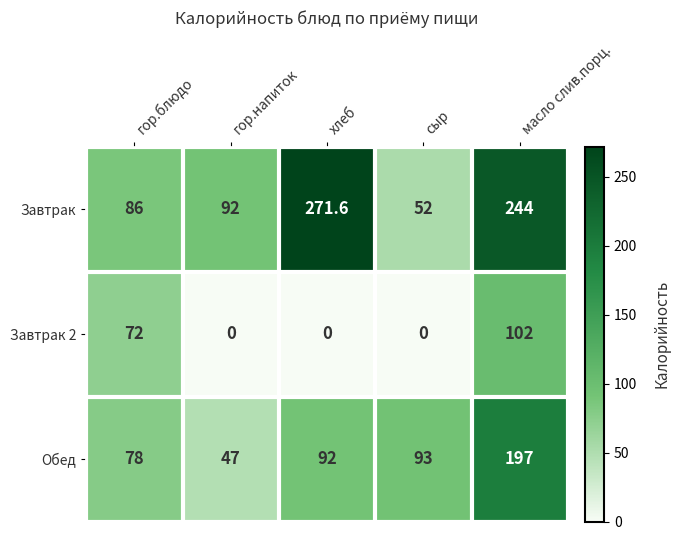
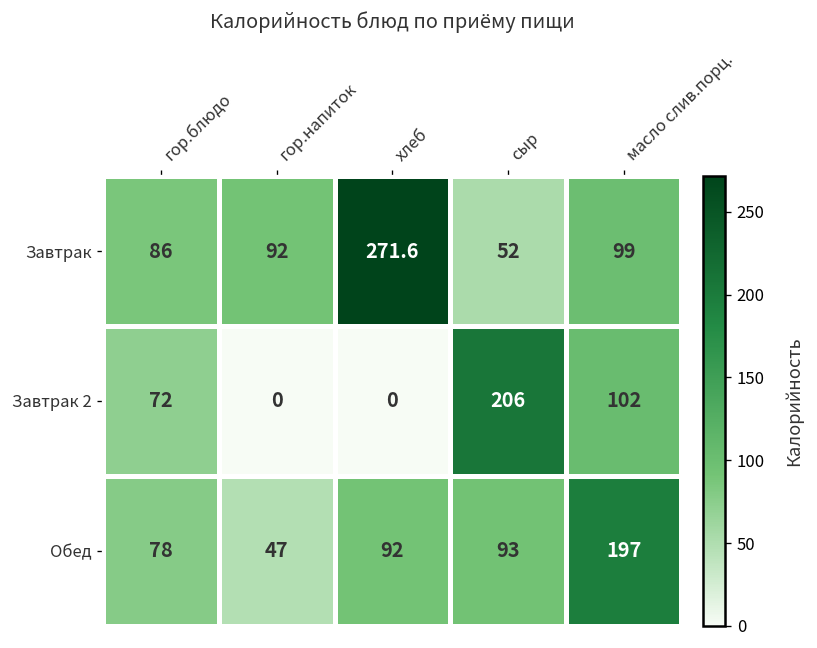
Завтрак, масло слив.порц.: 244 -> 99
Завтрак 2, сыр: 0 -> 206
